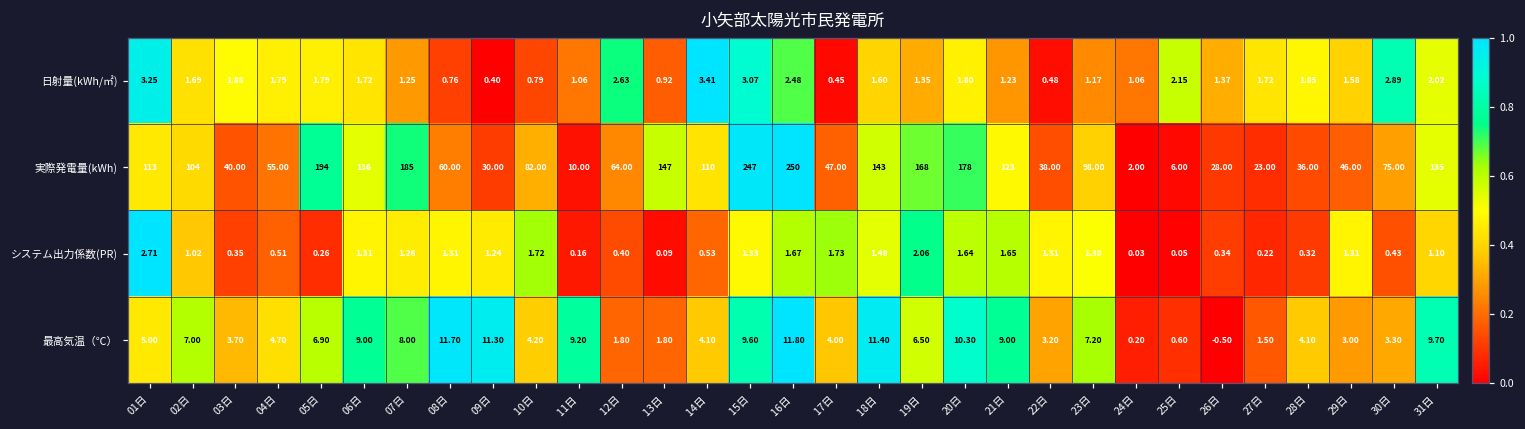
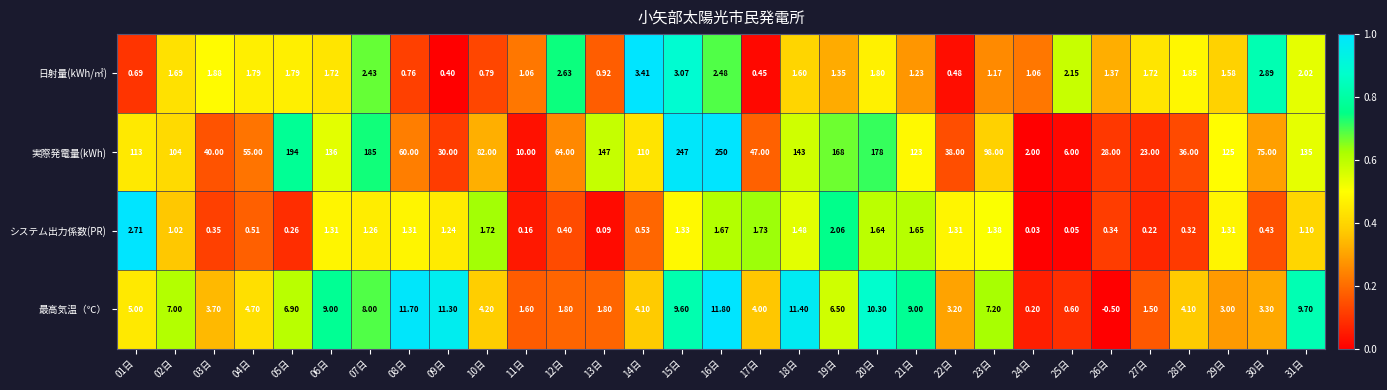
日射量(kWh/㎡), 01日: 3.25 -> 0.69
日射量(kWh/㎡), 07日: 1.25 -> 2.43
実際発電量(kWh), 29日: 46.00 -> 125
最高気温（℃）, 11日: 9.20 -> 1.60
